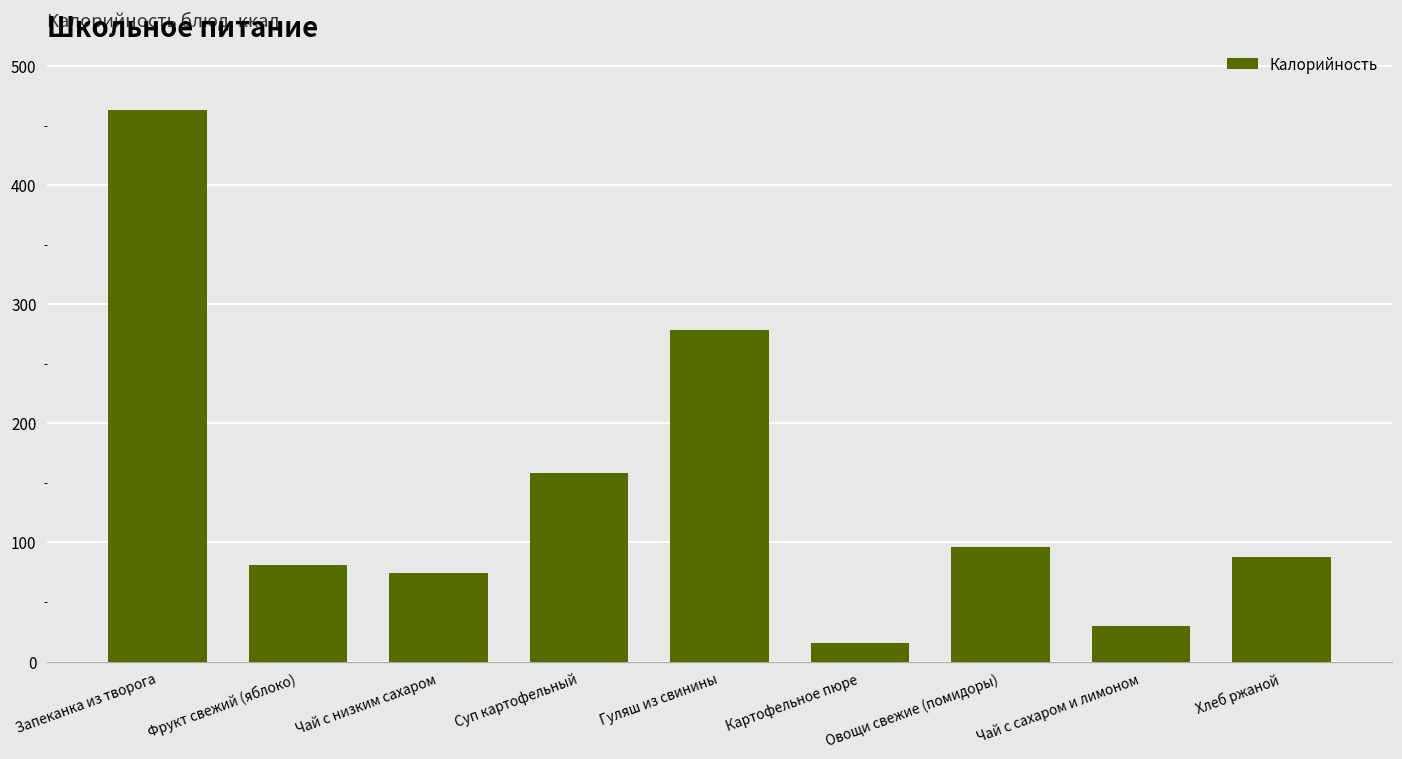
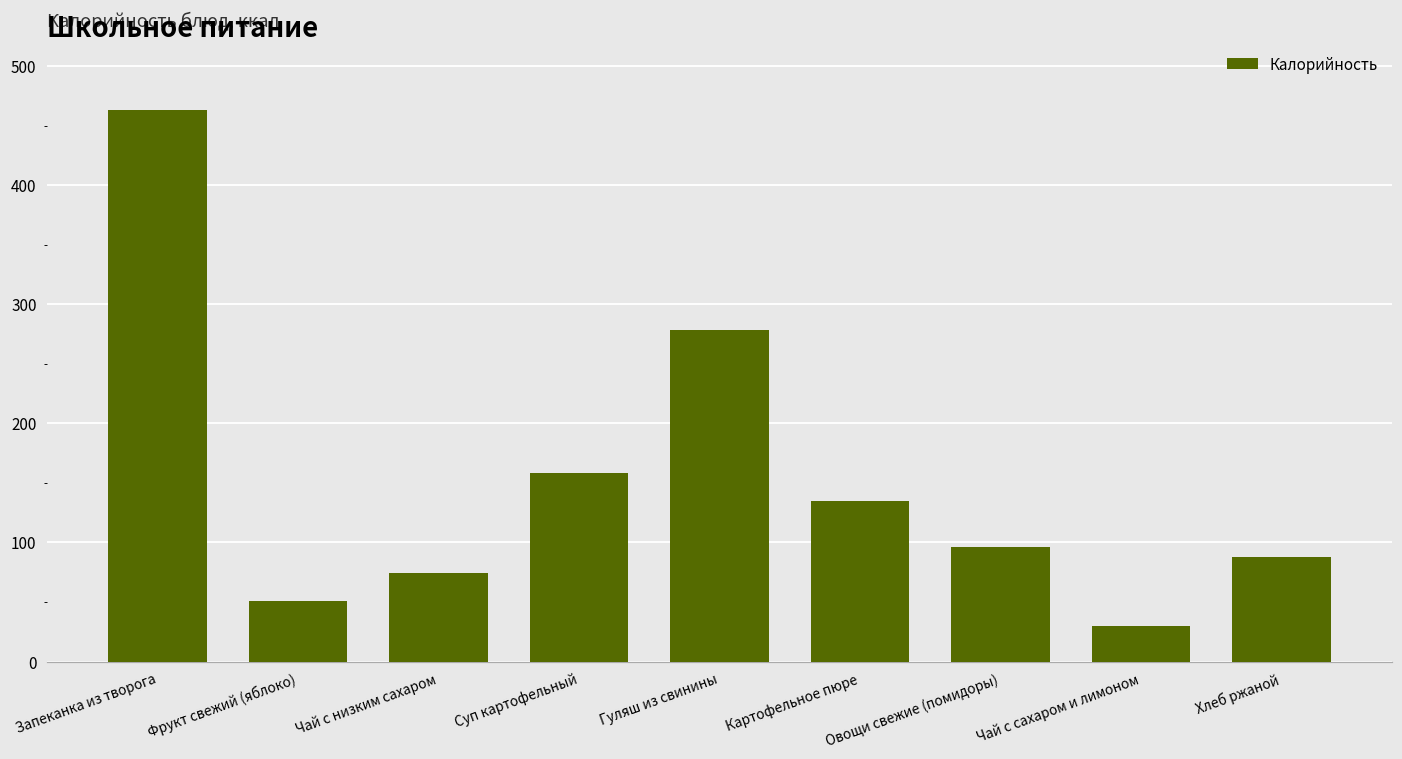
Фрукт свежий (яблоко): 81 -> 51
Картофельное пюре: 16 -> 135
